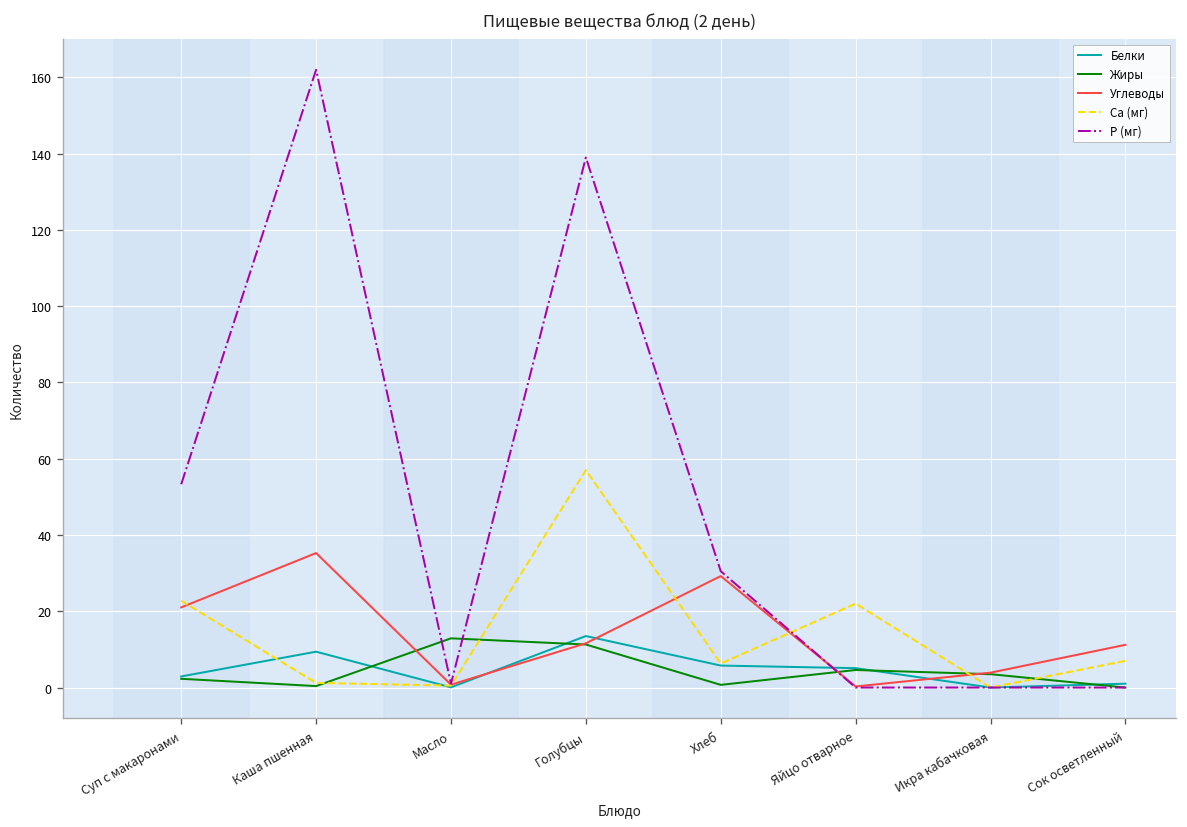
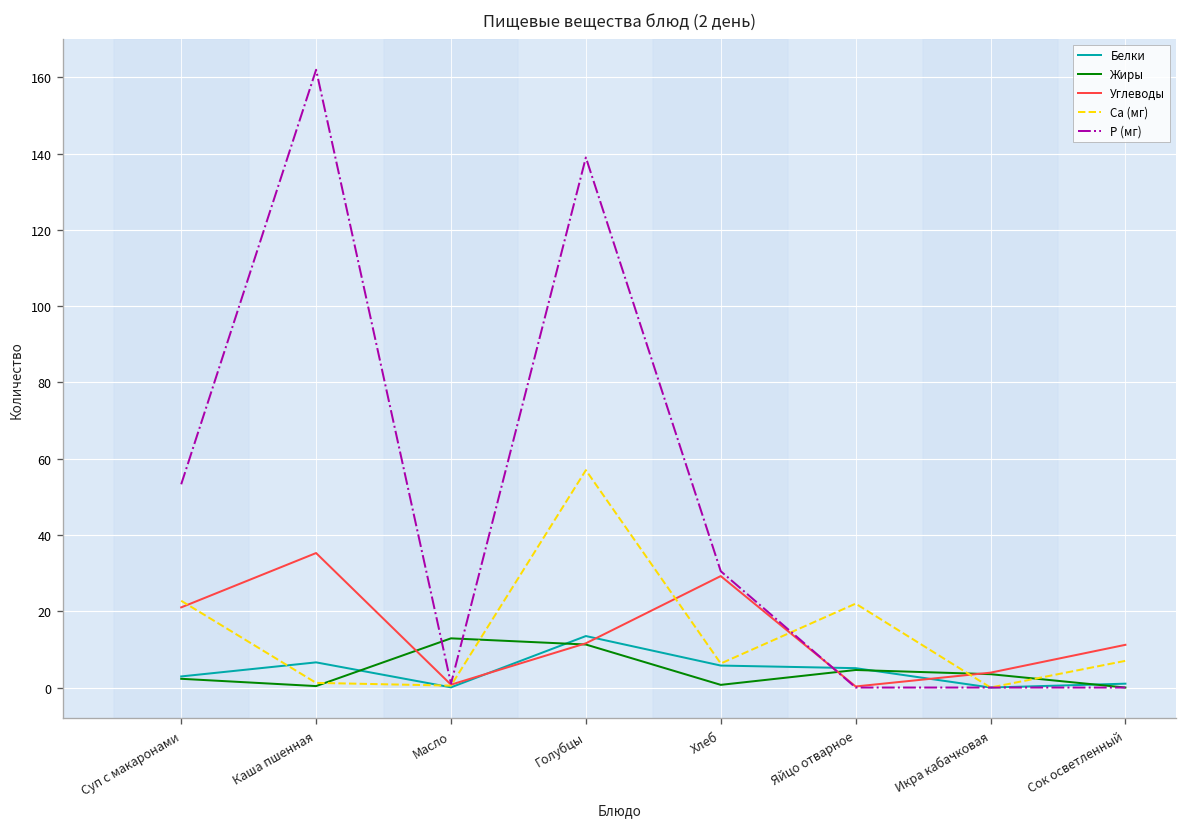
Белки, Каша пшенная: 9 -> 7
